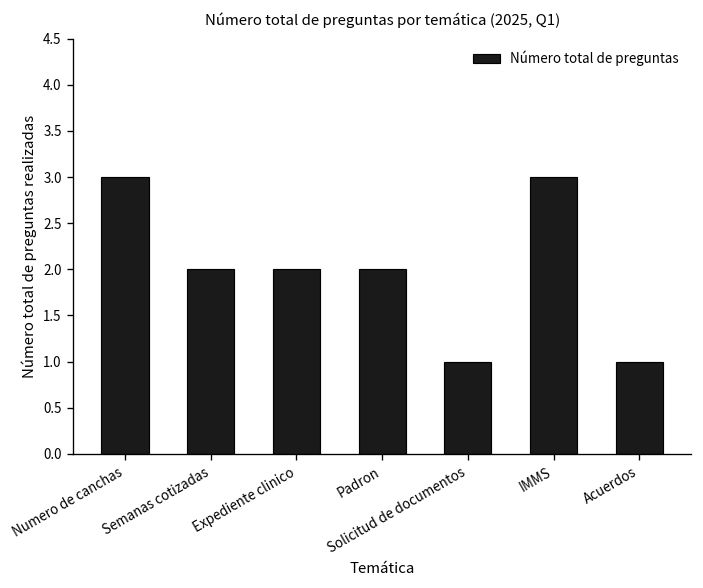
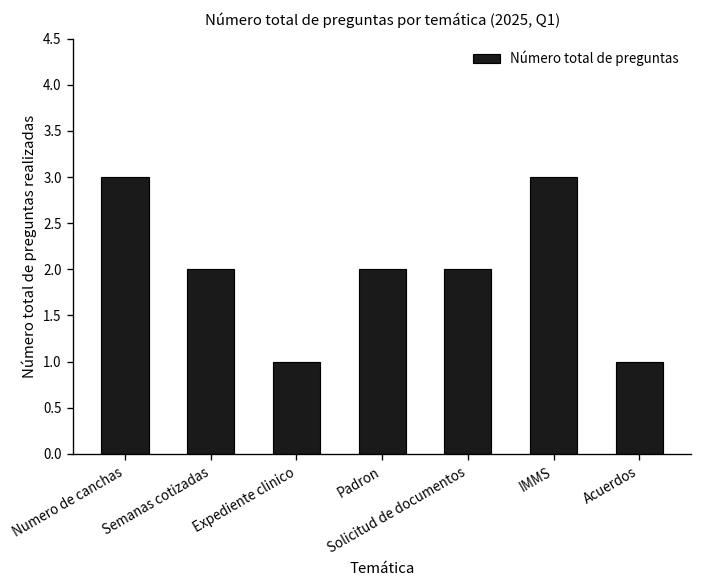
Expediente clinico: 2 -> 1
Solicitud de documentos: 1 -> 2
